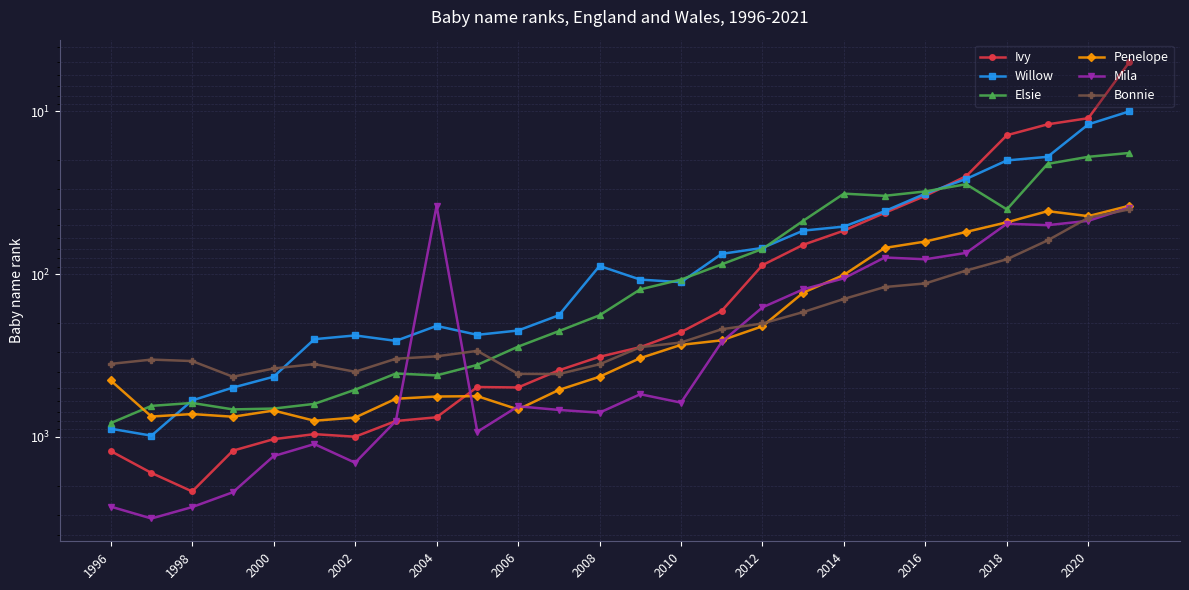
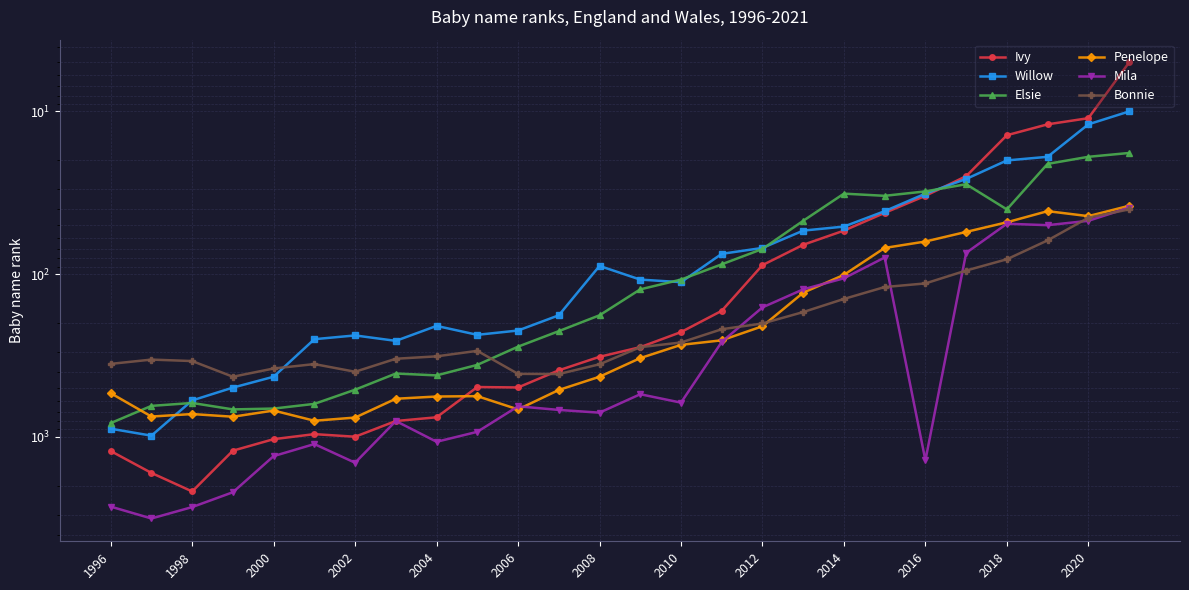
Penelope, 1996: 450 -> 540
Mila, 2004: 38 -> 1100
Mila, 2016: 80 -> 1400
